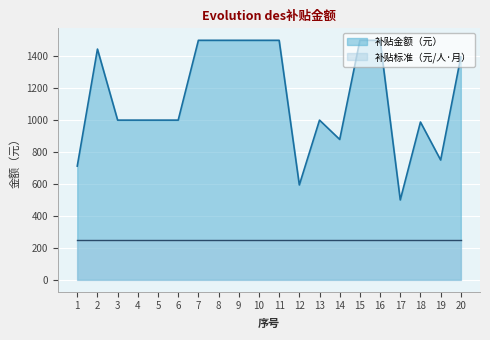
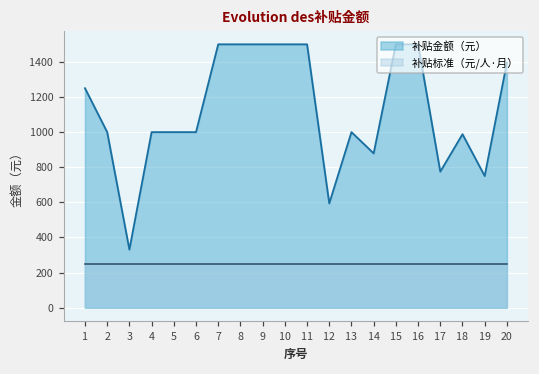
补贴金额（元）, 1: 710 -> 1250
补贴金额（元）, 2: 1450 -> 1000
补贴金额（元）, 3: 1000 -> 330
补贴金额（元）, 17: 500 -> 780
